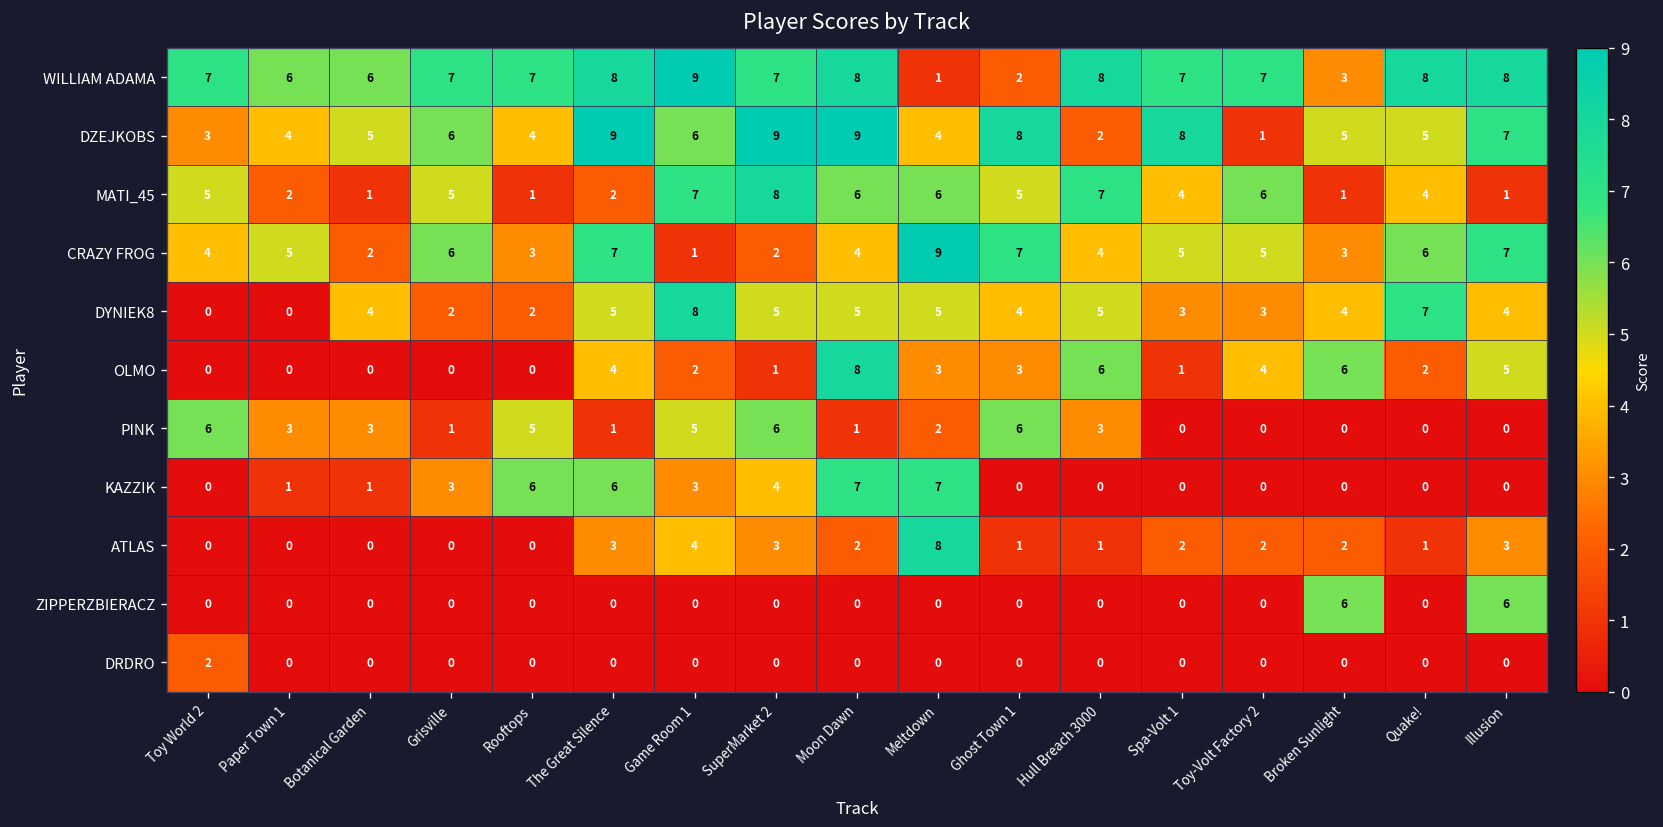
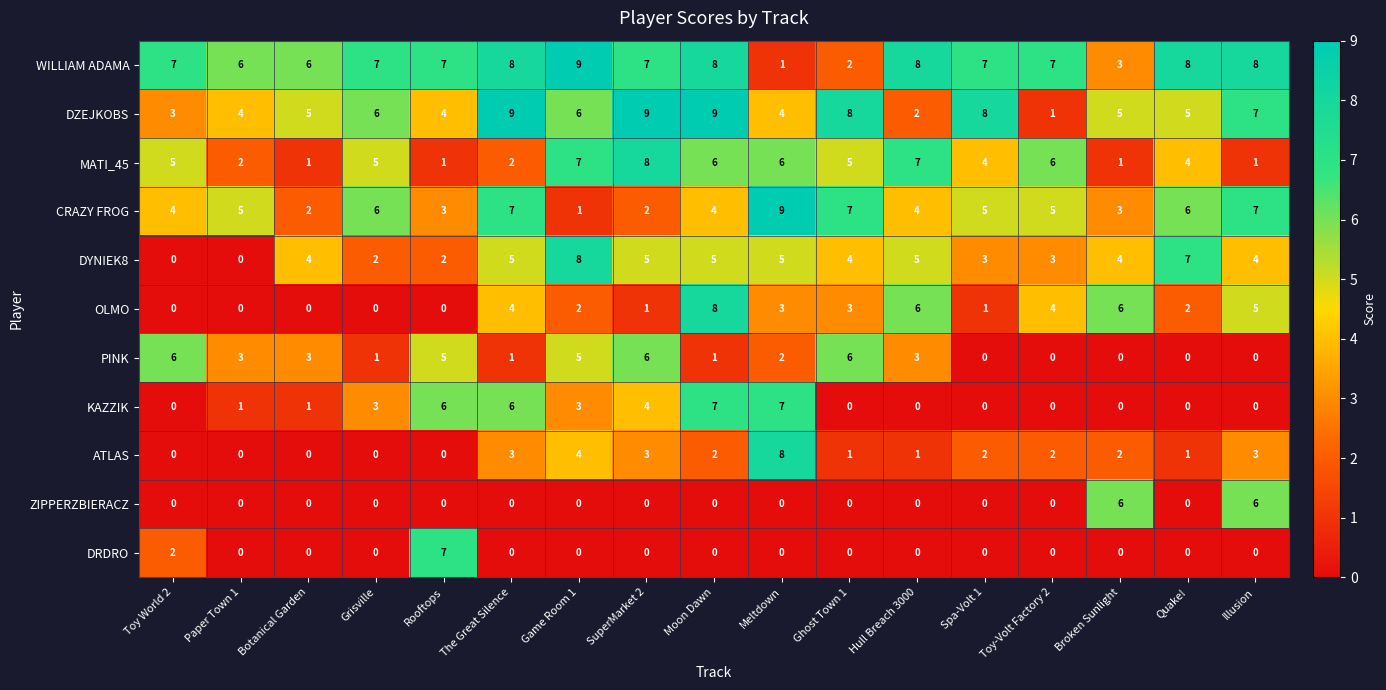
DRDRO, Rooftops: 0 -> 7
